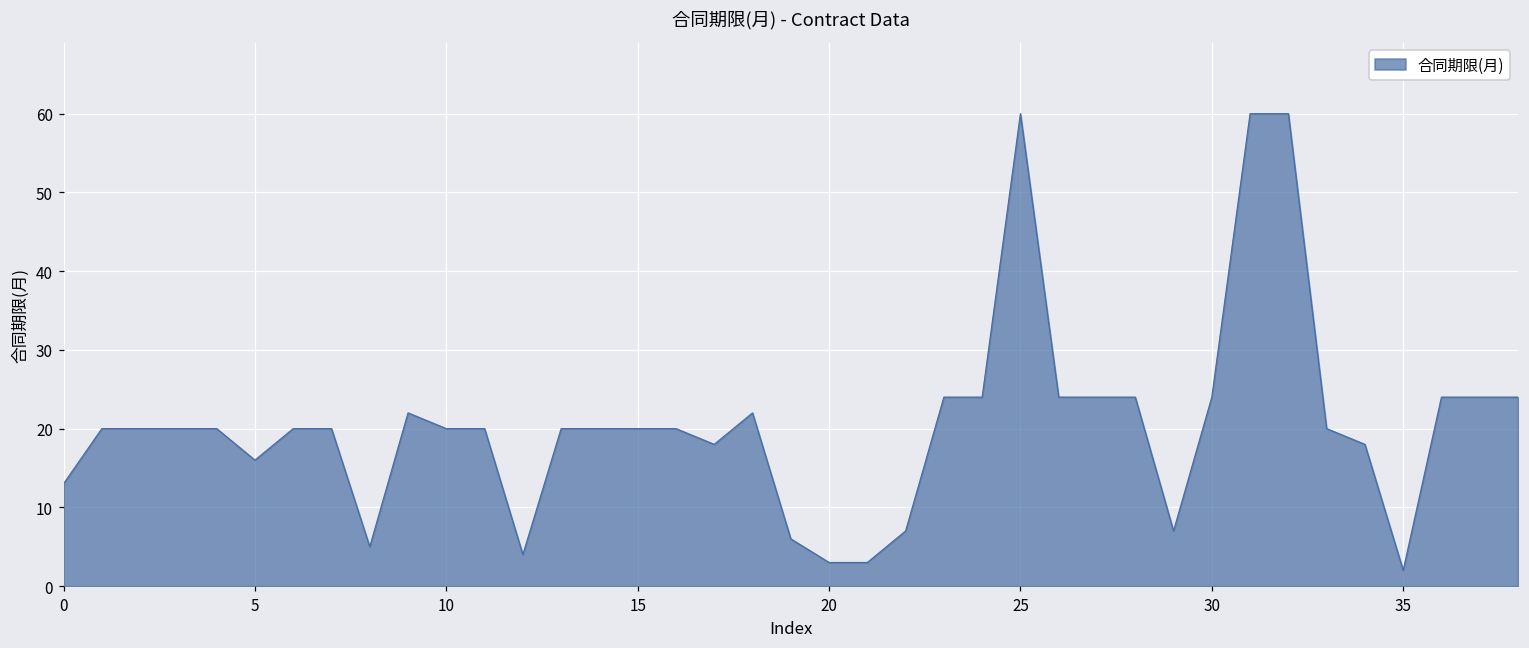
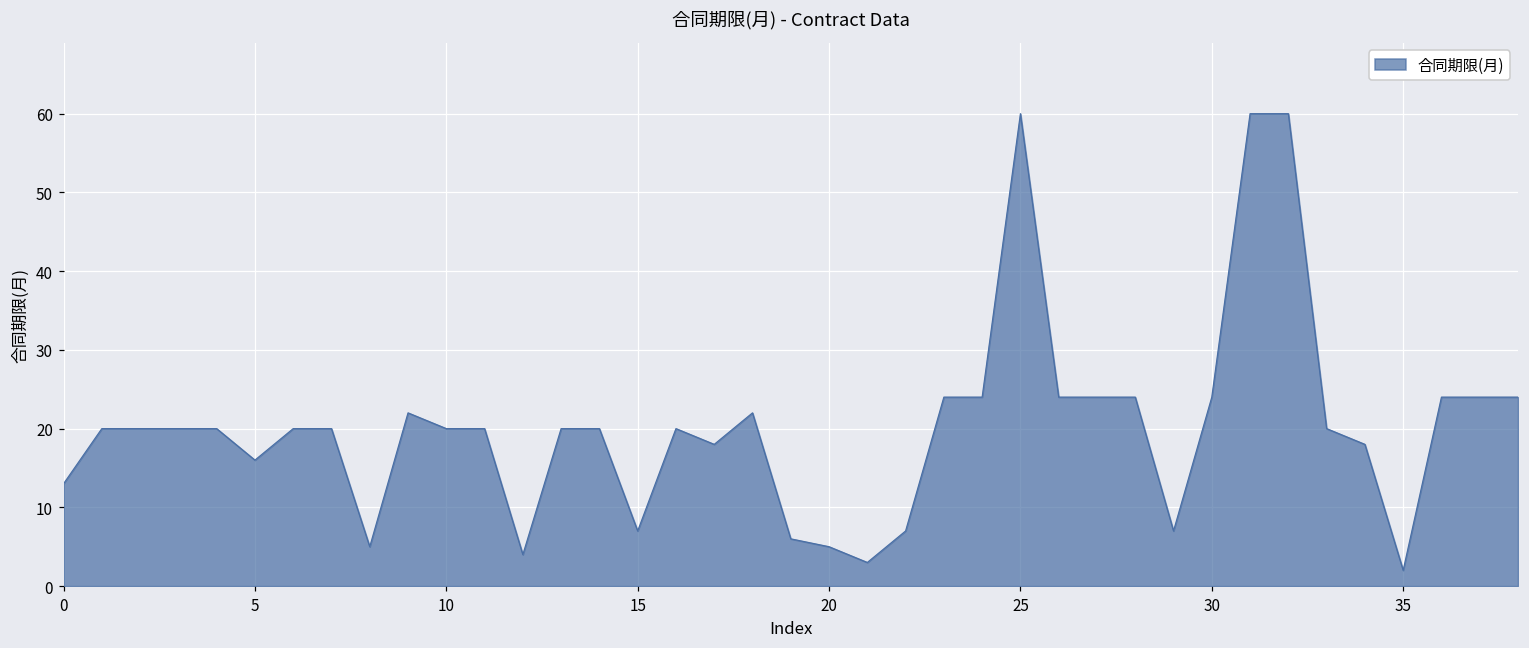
15: 20 -> 7
20: 3 -> 5
